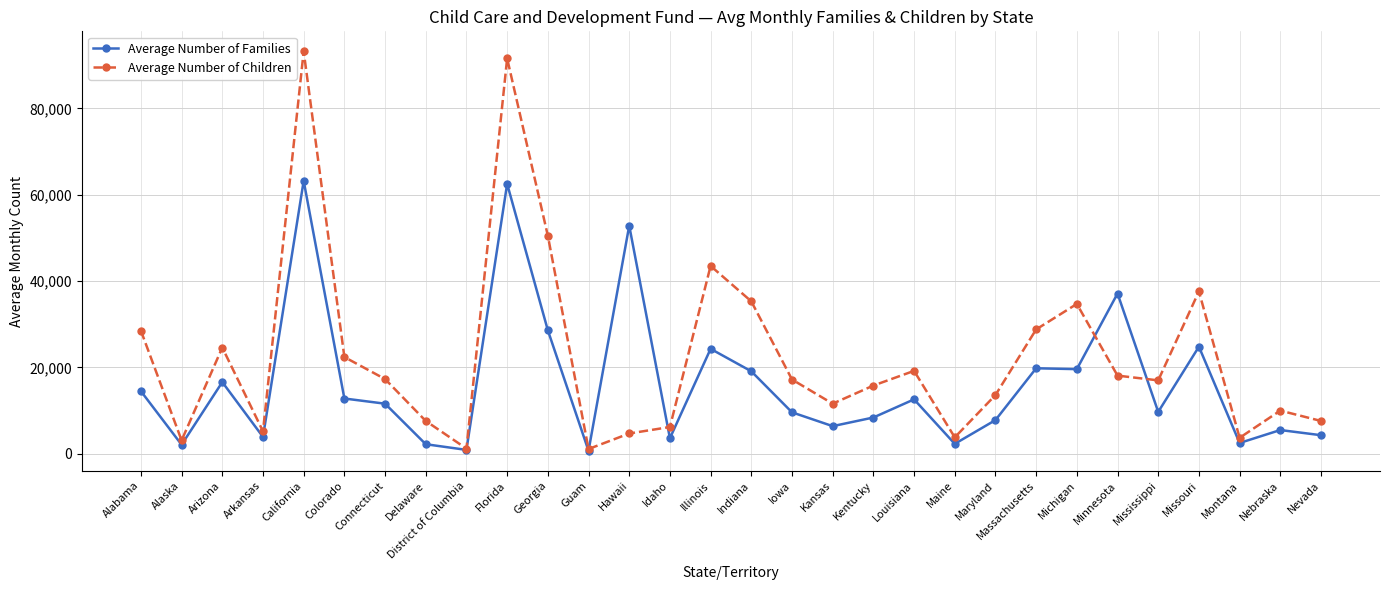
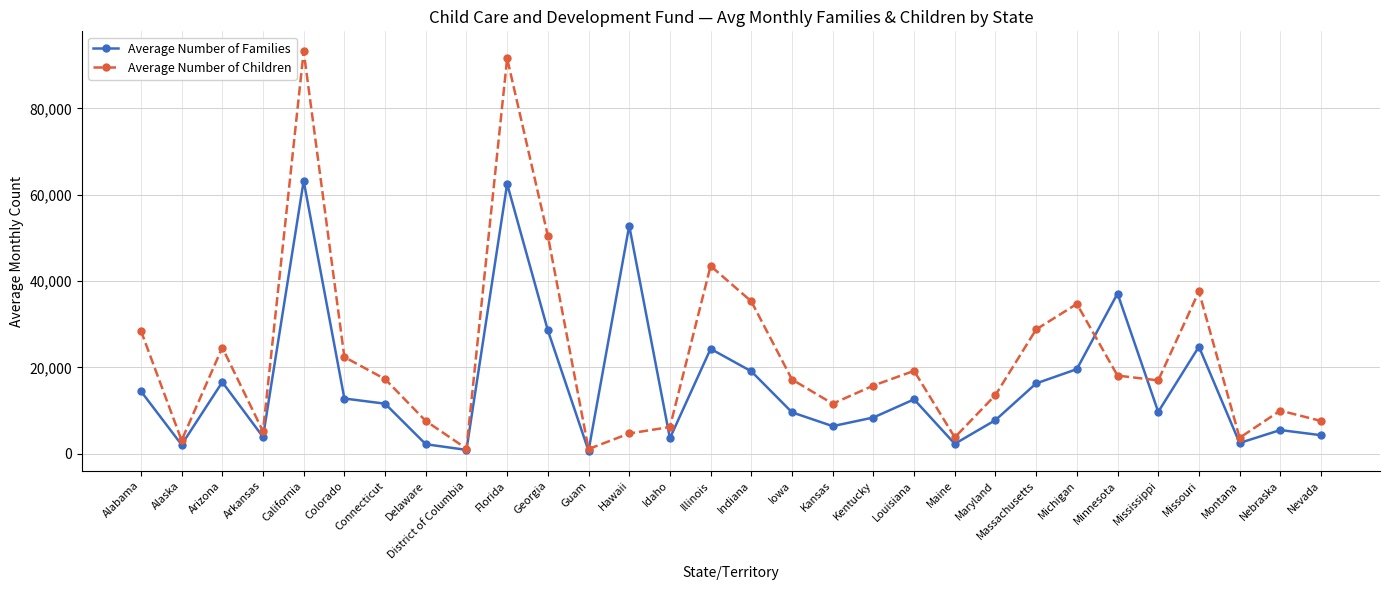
Average Number of Families, Massachusetts: 20,000 -> 16,000
